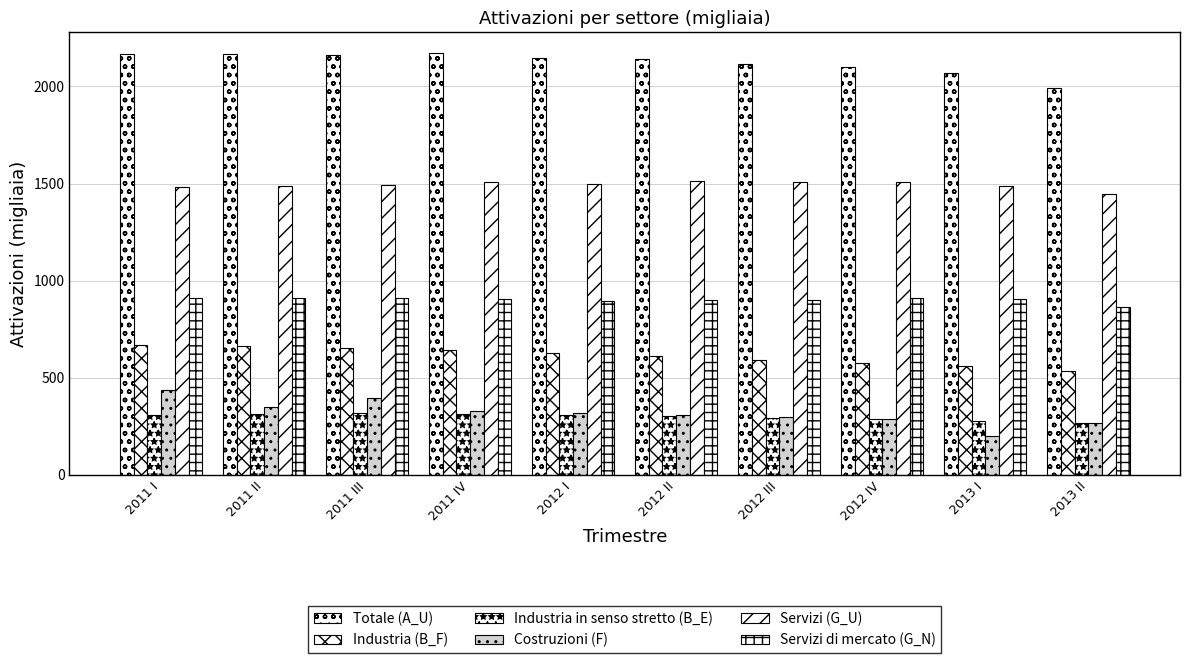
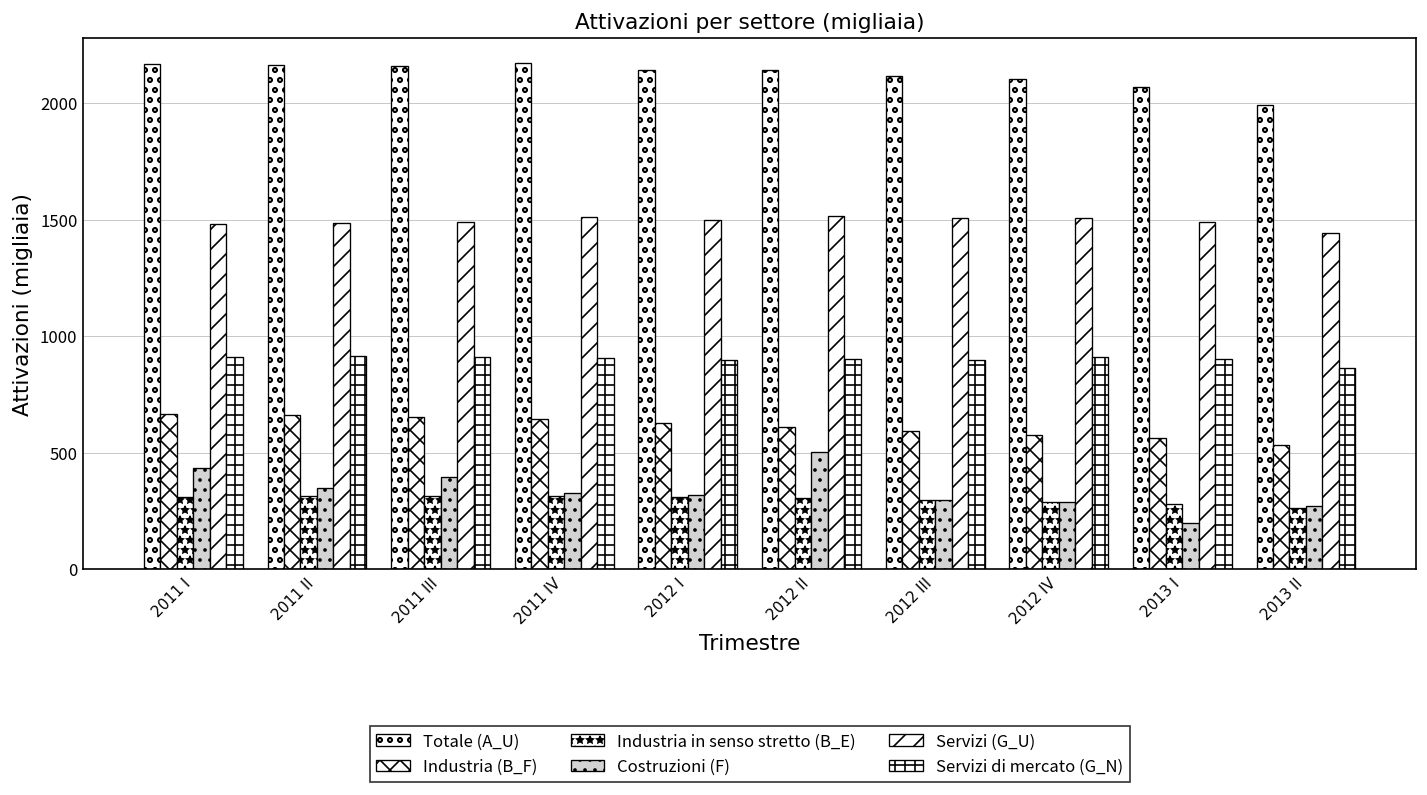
Costruzioni (F), 2012 II: 310 -> 500
